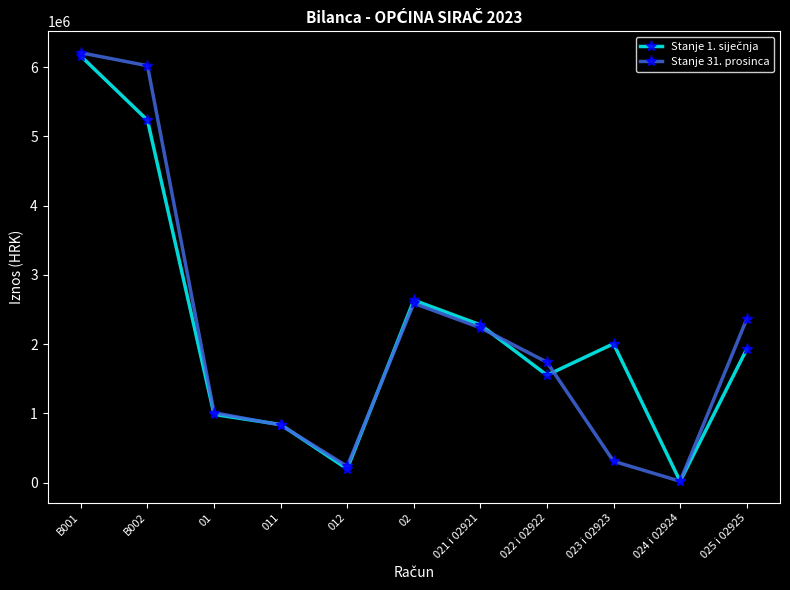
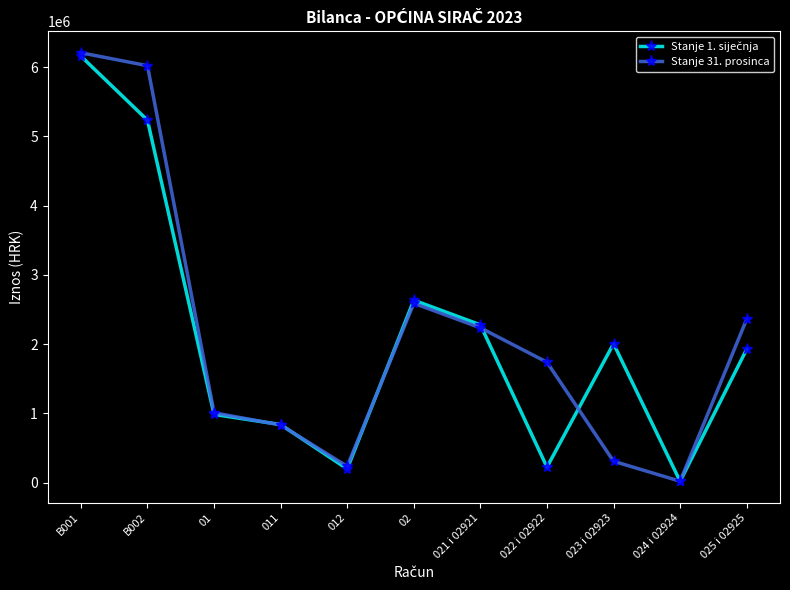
Stanje 1. siječnja, 022 i 02922: 1600000 -> 200000
